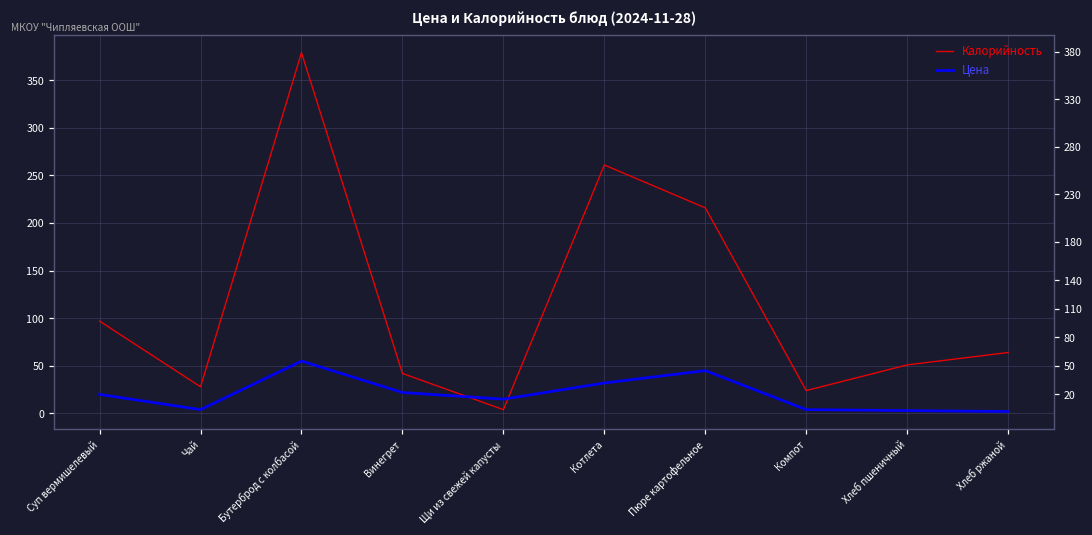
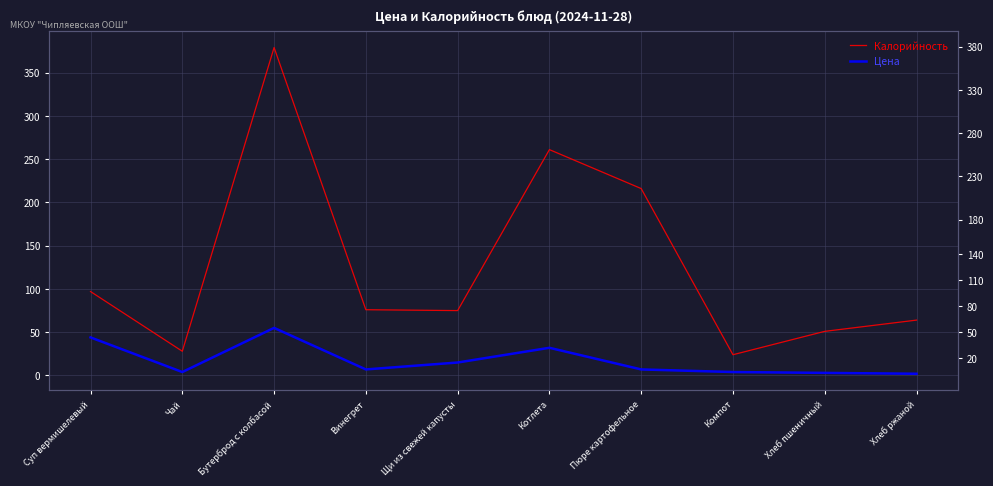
Цена, Суп вермишелевый: 20 -> 40
Калорийность, Винегрет: 40 -> 80
Цена, Винегрет: 20 -> 10
Калорийность, Щи из свежей капусты: 0 -> 80
Цена, Пюре картофельное: 50 -> 10
